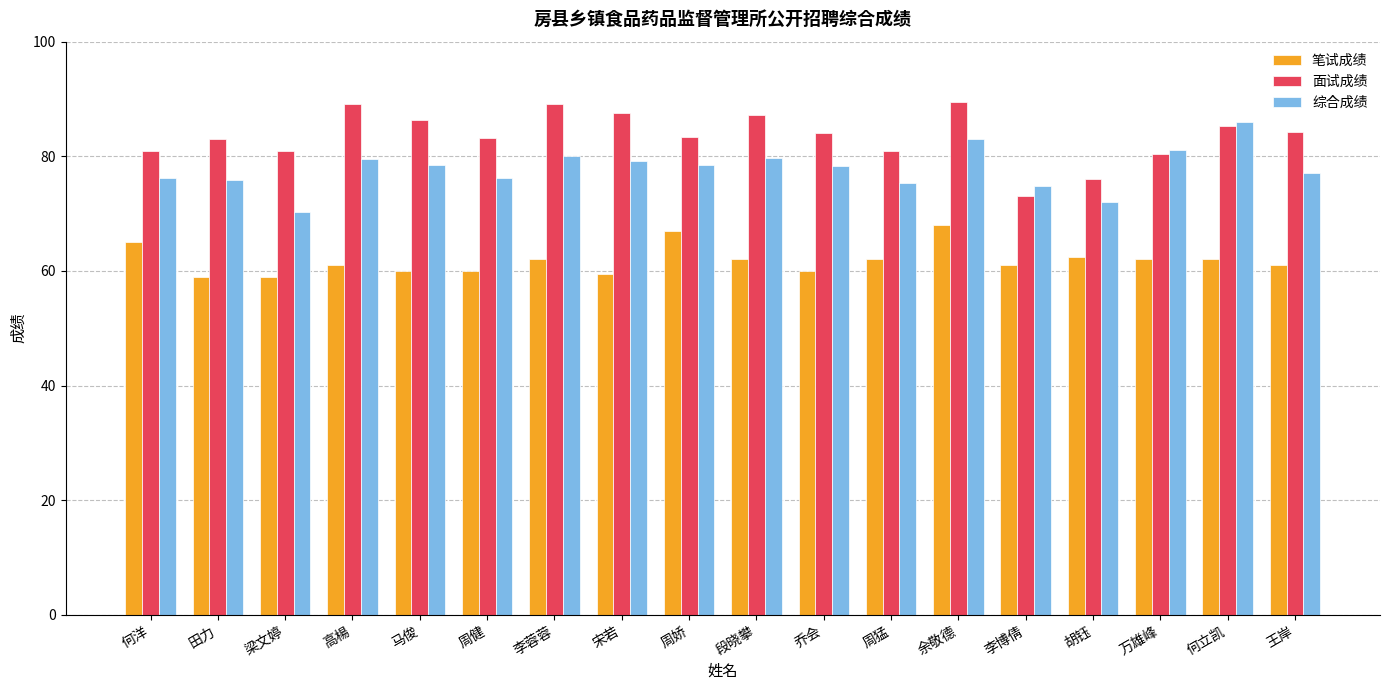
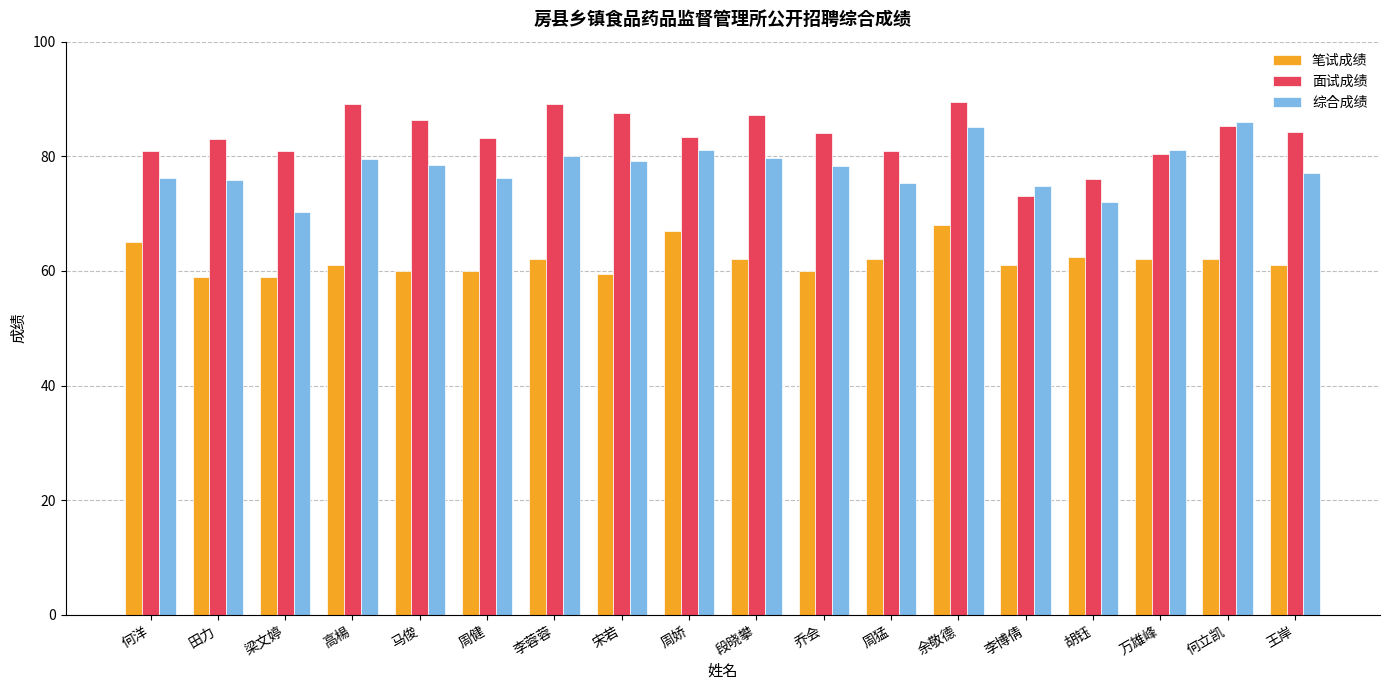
综合成绩, 周娇: 78 -> 81
综合成绩, 余敬德: 83 -> 85
